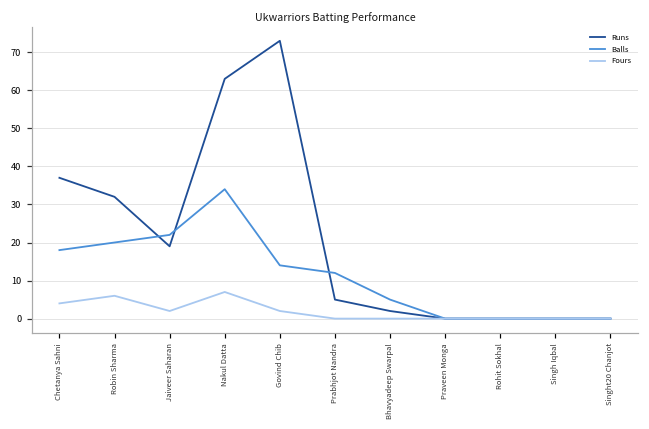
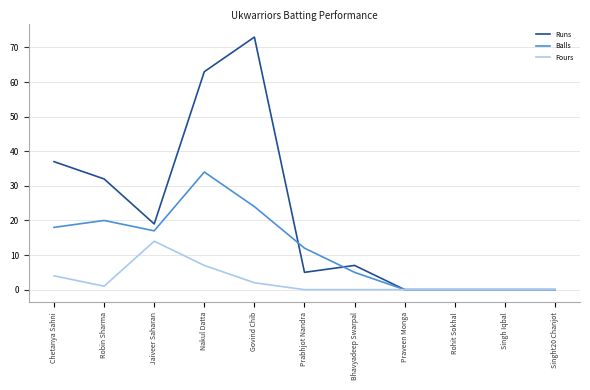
Fours, Robin Sharma: 6 -> 1
Balls, Jaiveer Saharan: 22 -> 17
Fours, Jaiveer Saharan: 2 -> 14
Balls, Govind Chib: 14 -> 24
Runs, Bhavyadeep Swarpal: 2 -> 7
